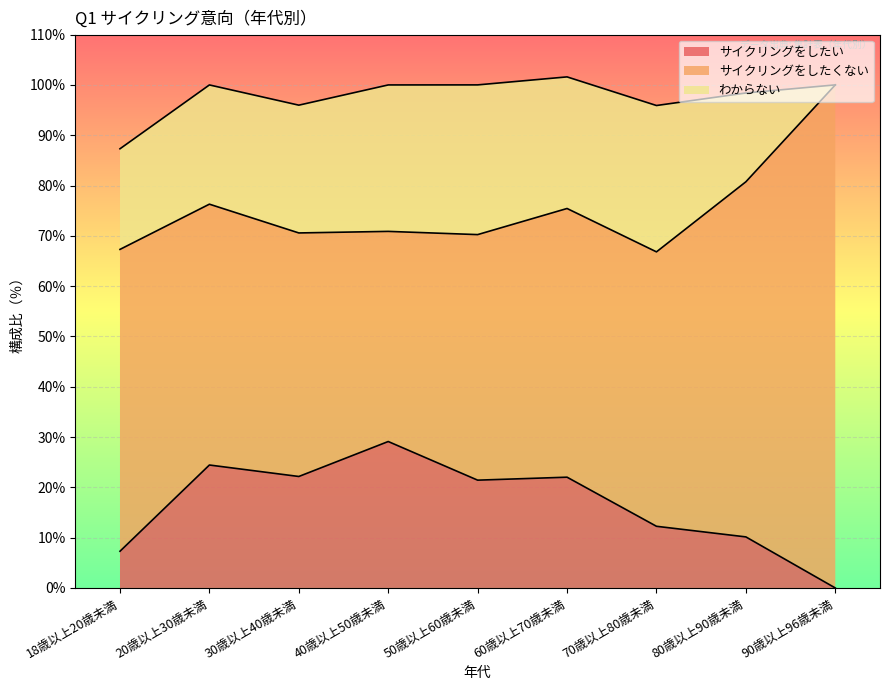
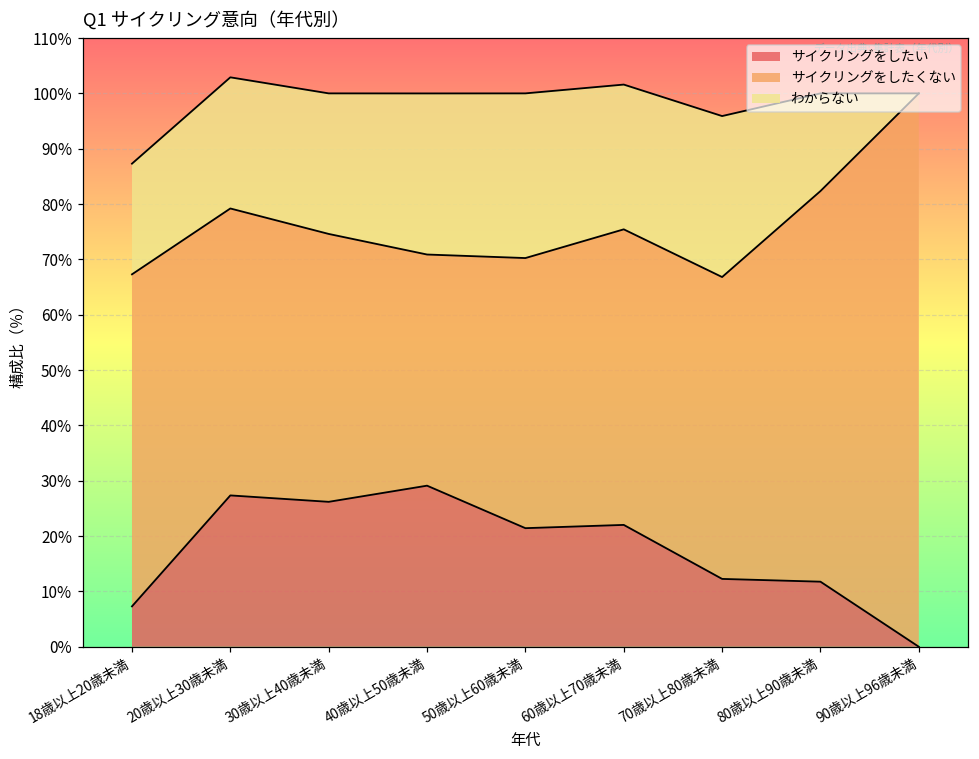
サイクリングをしたい, 20歳以上30歳未満: 24% -> 27%
サイクリングをしたい, 30歳以上40歳未満: 22% -> 26%
サイクリングをしたい, 80歳以上90歳未満: 10% -> 12%
